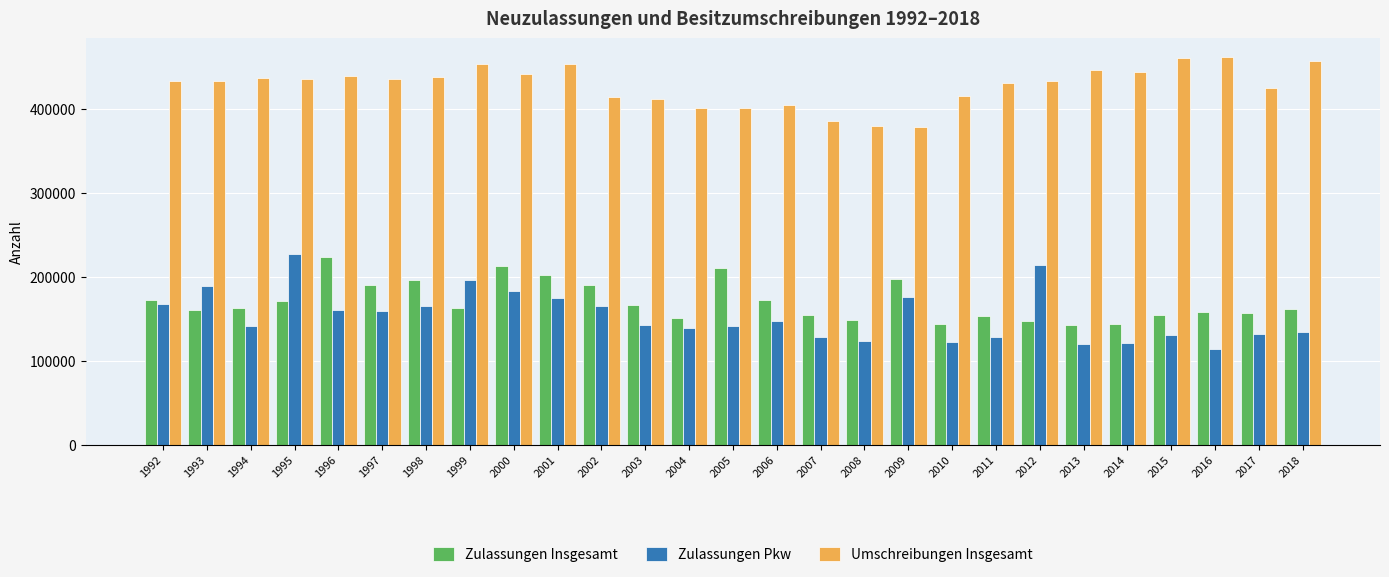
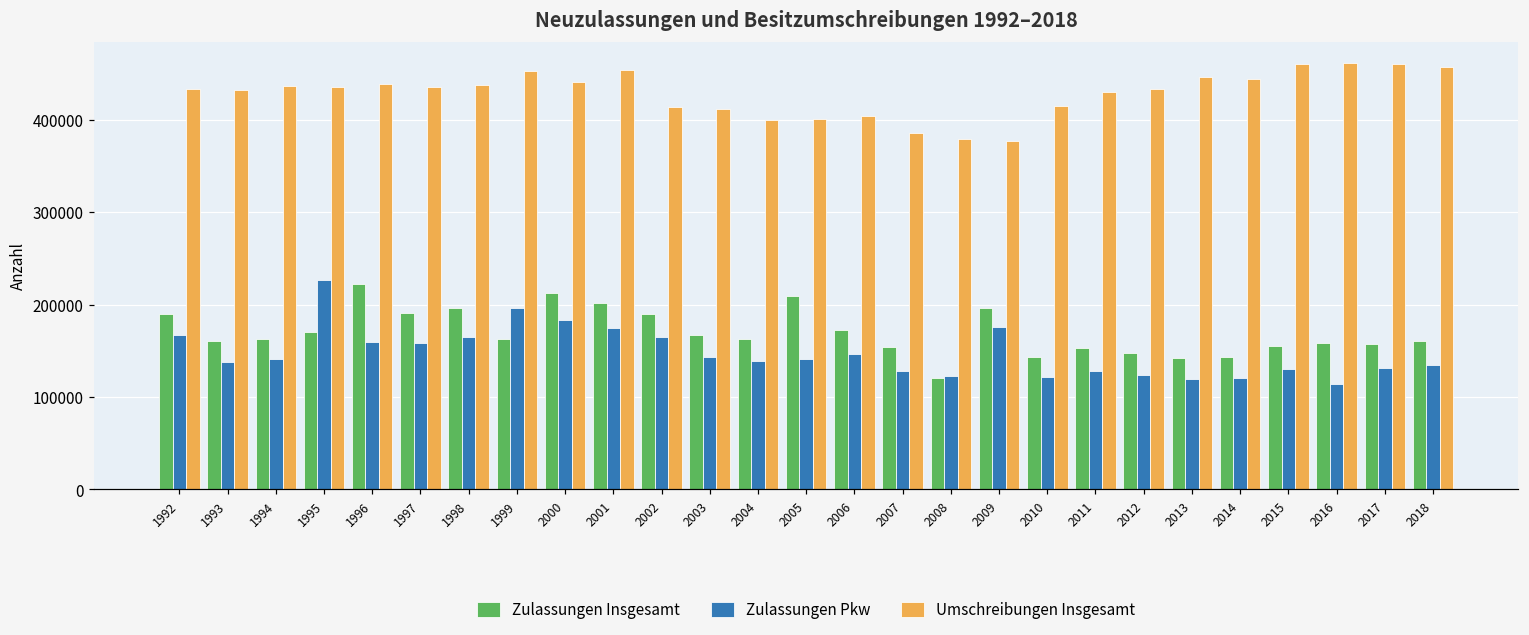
Zulassungen Insgesamt, 1992: 170000 -> 190000
Zulassungen Pkw, 1993: 190000 -> 140000
Zulassungen Insgesamt, 2004: 150000 -> 160000
Zulassungen Insgesamt, 2008: 150000 -> 120000
Zulassungen Pkw, 2012: 210000 -> 120000
Umschreibungen Insgesamt, 2017: 420000 -> 460000
